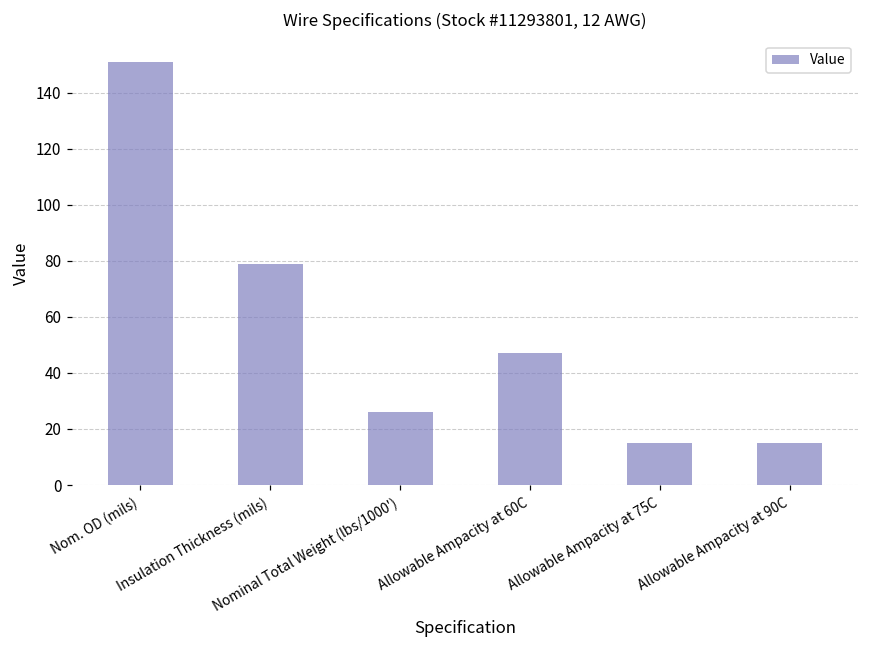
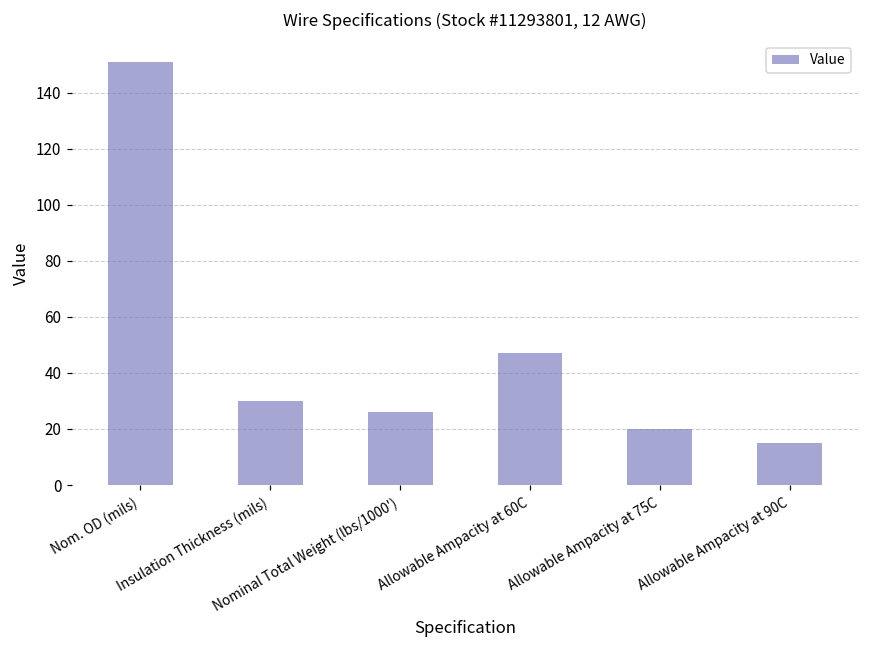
Insulation Thickness (mils): 79 -> 30
Allowable Ampacity at 75C: 15 -> 20
